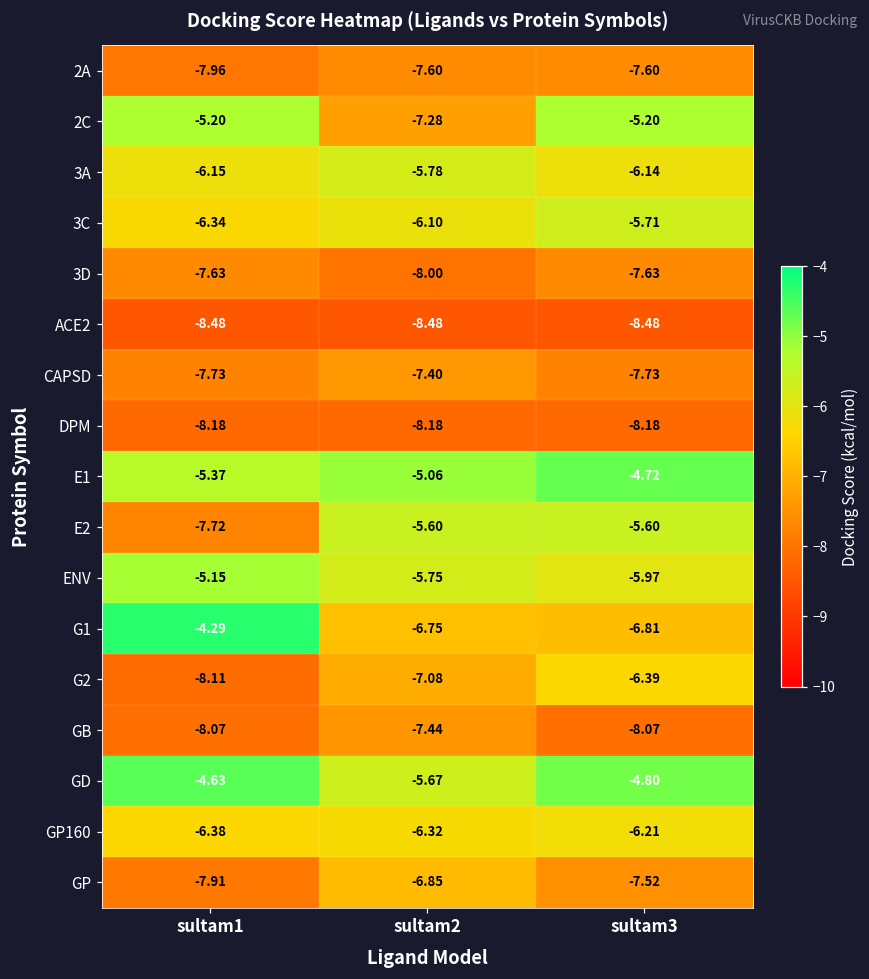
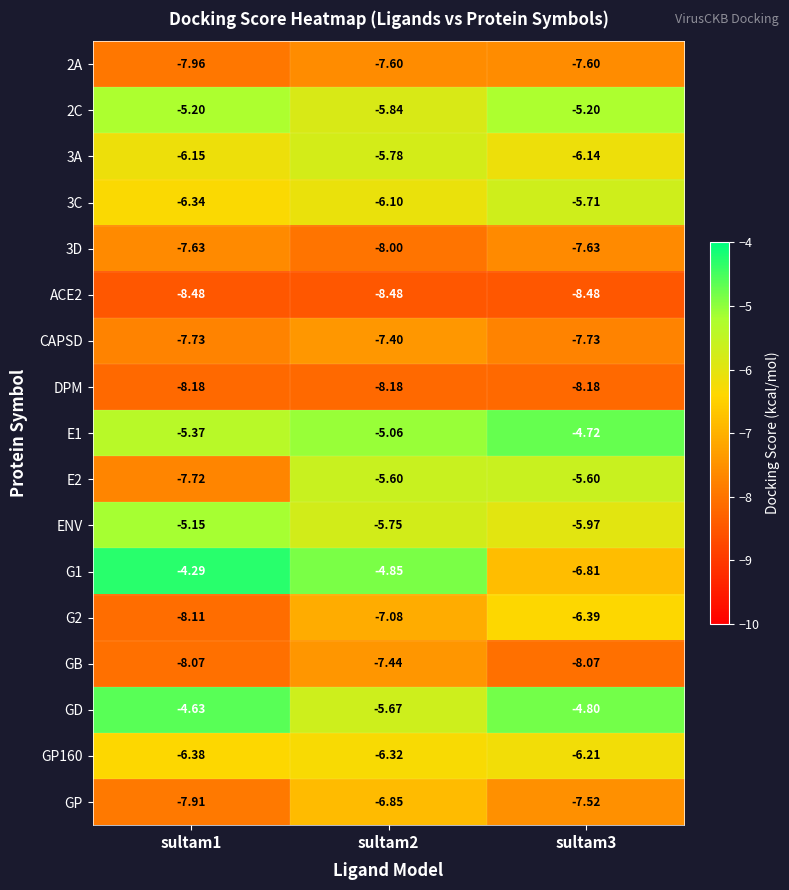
2C, sultam2: -7.28 -> -5.84
G1, sultam2: -6.75 -> -4.85
